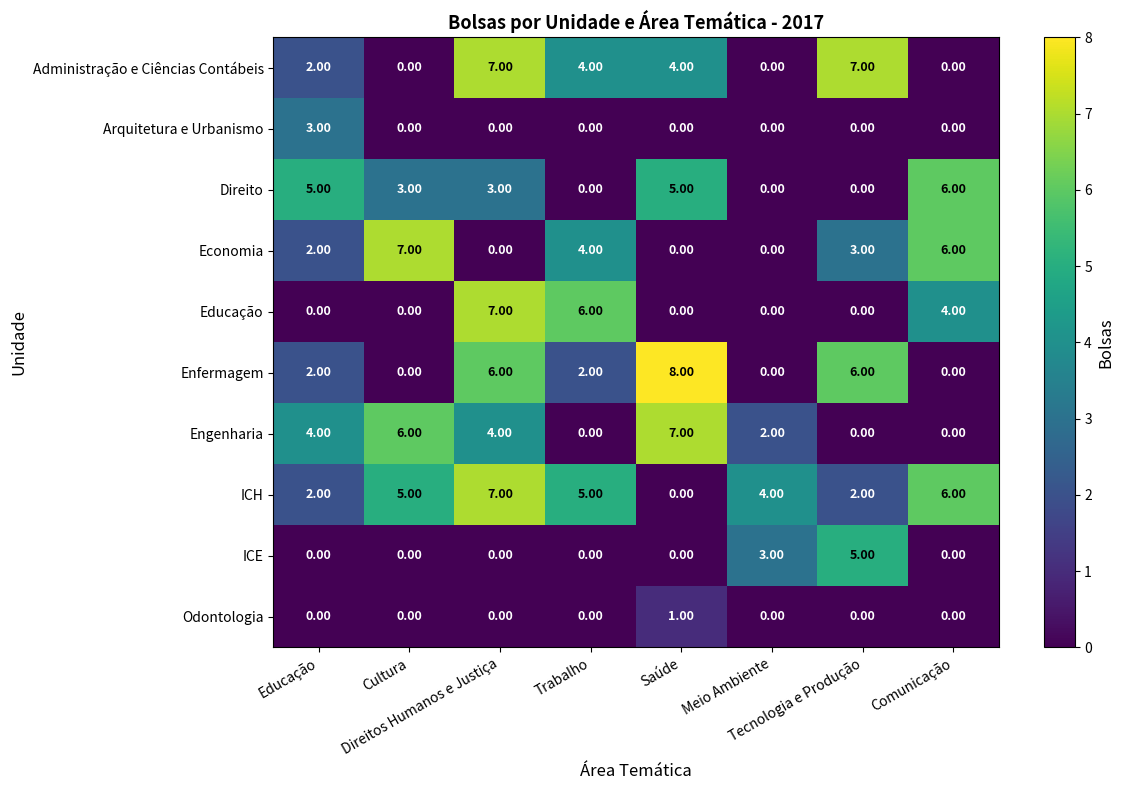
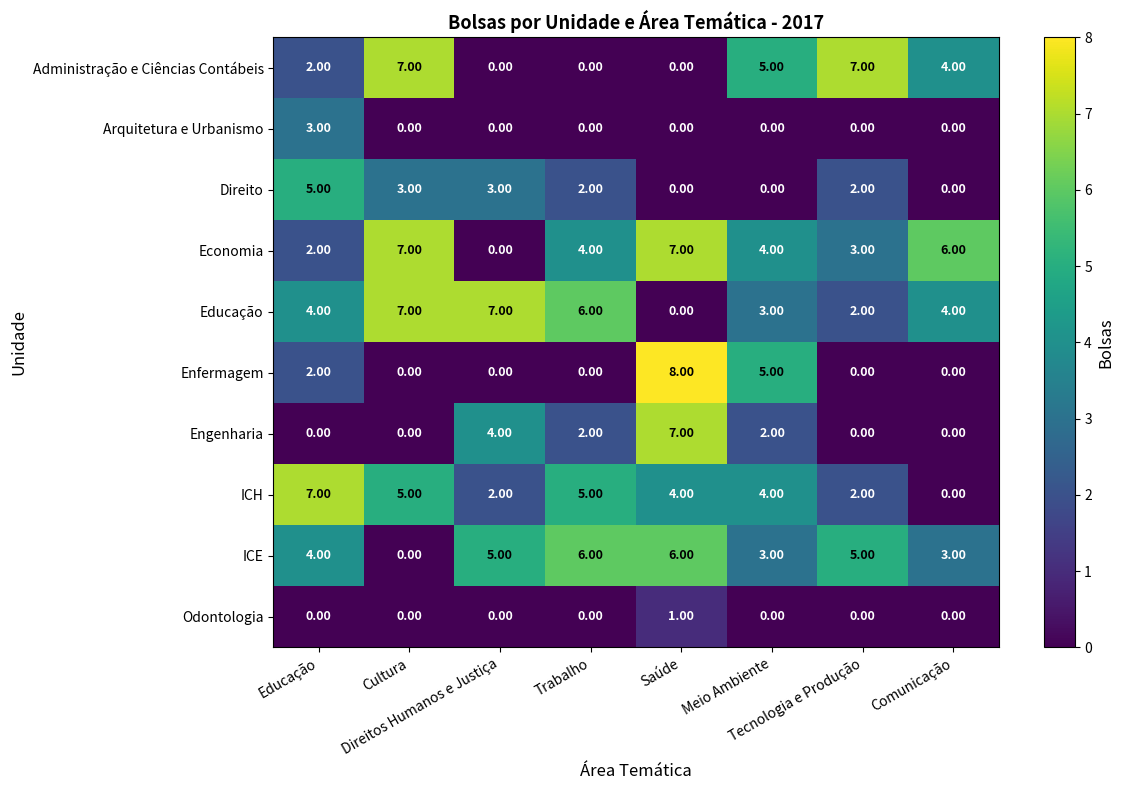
Administração e Ciências Contábeis, Cultura: 0.00 -> 7.00
Administração e Ciências Contábeis, Direitos Humanos e Justiça: 7.00 -> 0.00
Administração e Ciências Contábeis, Trabalho: 4.00 -> 0.00
Administração e Ciências Contábeis, Saúde: 4.00 -> 0.00
Administração e Ciências Contábeis, Meio Ambiente: 0.00 -> 5.00
Administração e Ciências Contábeis, Comunicação: 0.00 -> 4.00
Direito, Trabalho: 0.00 -> 2.00
Direito, Saúde: 5.00 -> 0.00
Direito, Tecnologia e Produção: 0.00 -> 2.00
Direito, Comunicação: 6.00 -> 0.00
Economia, Saúde: 0.00 -> 7.00
Economia, Meio Ambiente: 0.00 -> 4.00
Educação, Educação: 0.00 -> 4.00
Educação, Cultura: 0.00 -> 7.00
Educação, Meio Ambiente: 0.00 -> 3.00
Educação, Tecnologia e Produção: 0.00 -> 2.00
Enfermagem, Direitos Humanos e Justiça: 6.00 -> 0.00
Enfermagem, Trabalho: 2.00 -> 0.00
Enfermagem, Meio Ambiente: 0.00 -> 5.00
Enfermagem, Tecnologia e Produção: 6.00 -> 0.00
Engenharia, Educação: 4.00 -> 0.00
Engenharia, Cultura: 6.00 -> 0.00
Engenharia, Trabalho: 0.00 -> 2.00
ICH, Educação: 2.00 -> 7.00
ICH, Direitos Humanos e Justiça: 7.00 -> 2.00
ICH, Saúde: 0.00 -> 4.00
ICH, Comunicação: 6.00 -> 0.00
ICE, Educação: 0.00 -> 4.00
ICE, Direitos Humanos e Justiça: 0.00 -> 5.00
ICE, Trabalho: 0.00 -> 6.00
ICE, Saúde: 0.00 -> 6.00
ICE, Comunicação: 0.00 -> 3.00
